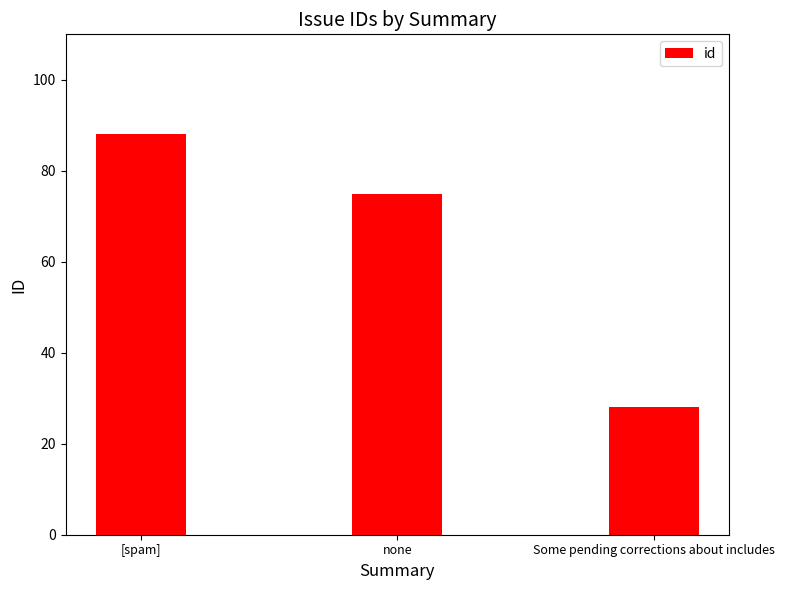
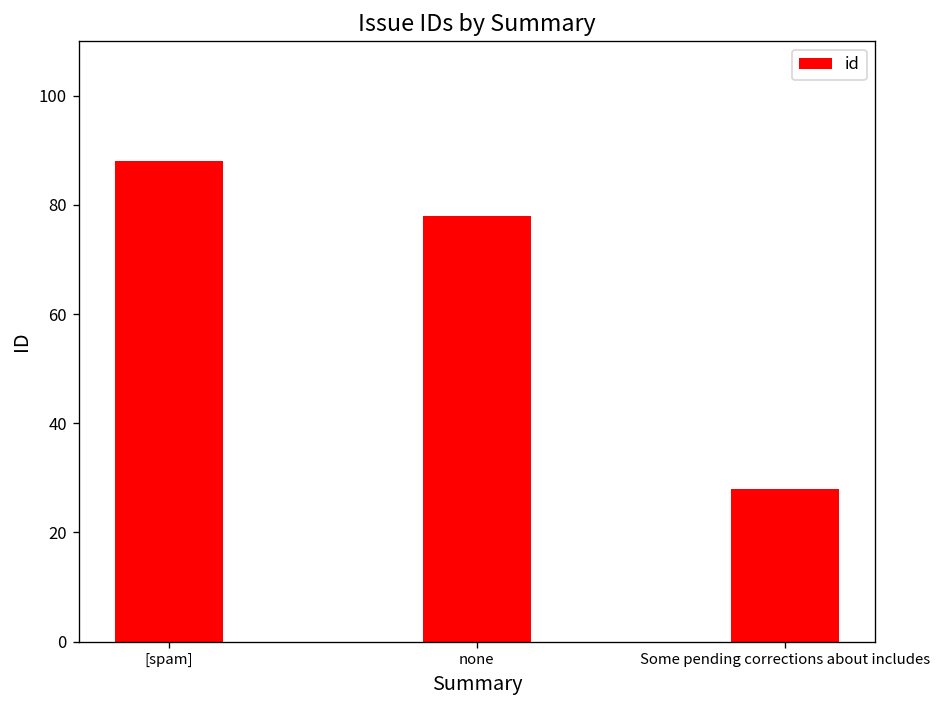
none: 75 -> 78
